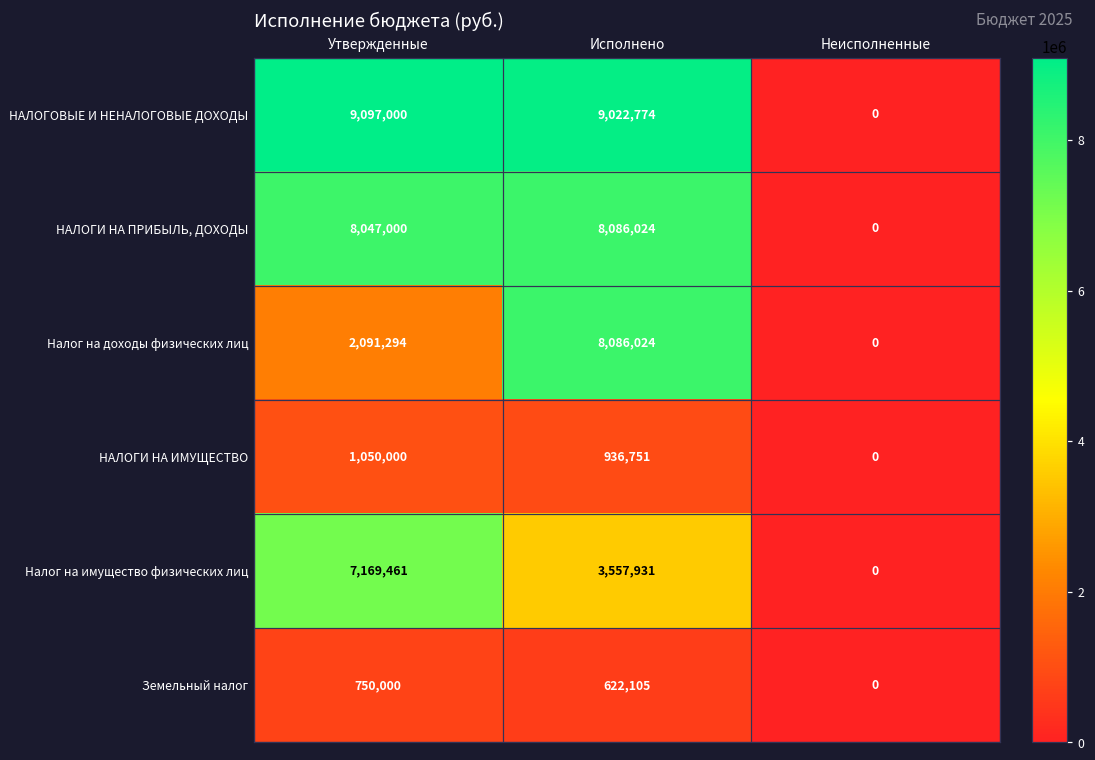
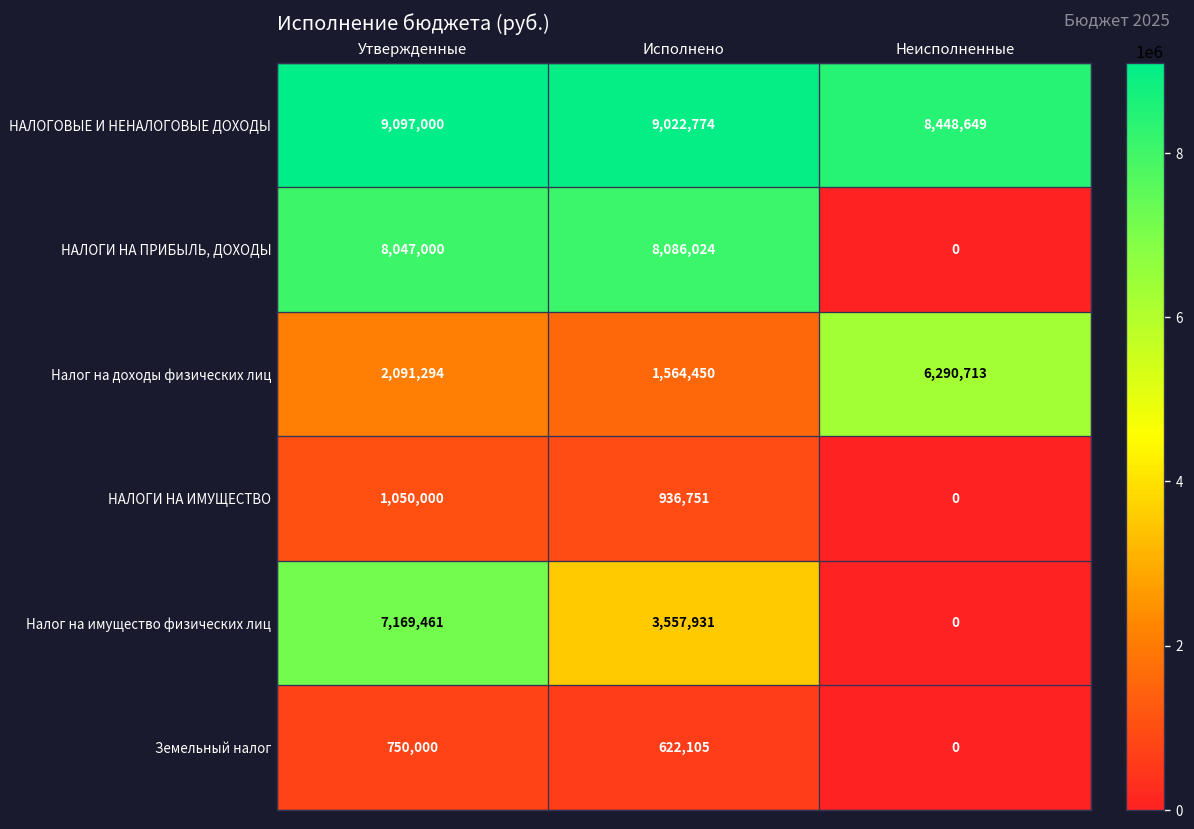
НАЛОГОВЫЕ И НЕНАЛОГОВЫЕ ДОХОДЫ, Неисполненные: 0 -> 8,448,649
Налог на доходы физических лиц, Исполнено: 8,086,024 -> 1,564,450
Налог на доходы физических лиц, Неисполненные: 0 -> 6,290,713
